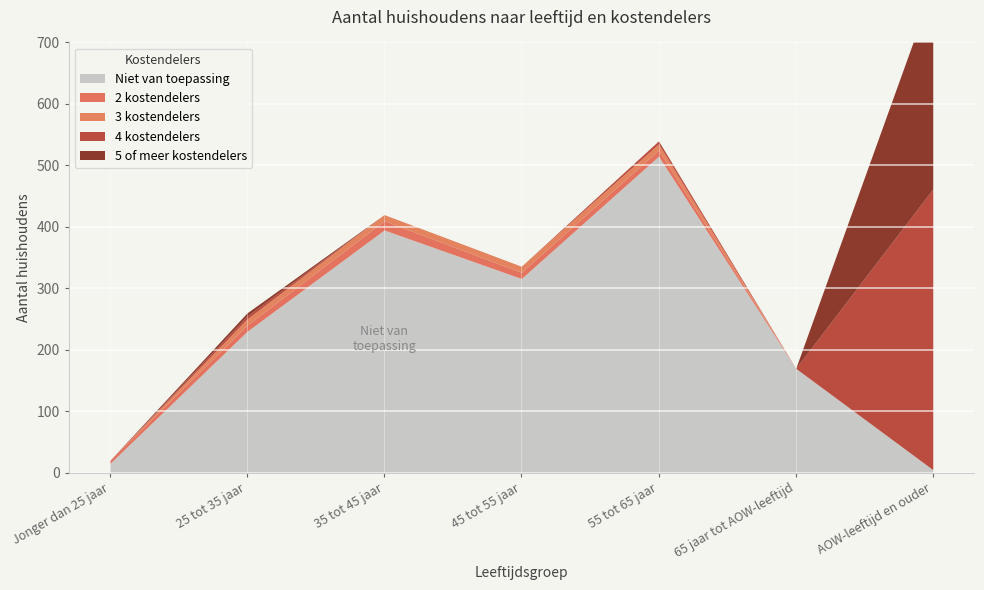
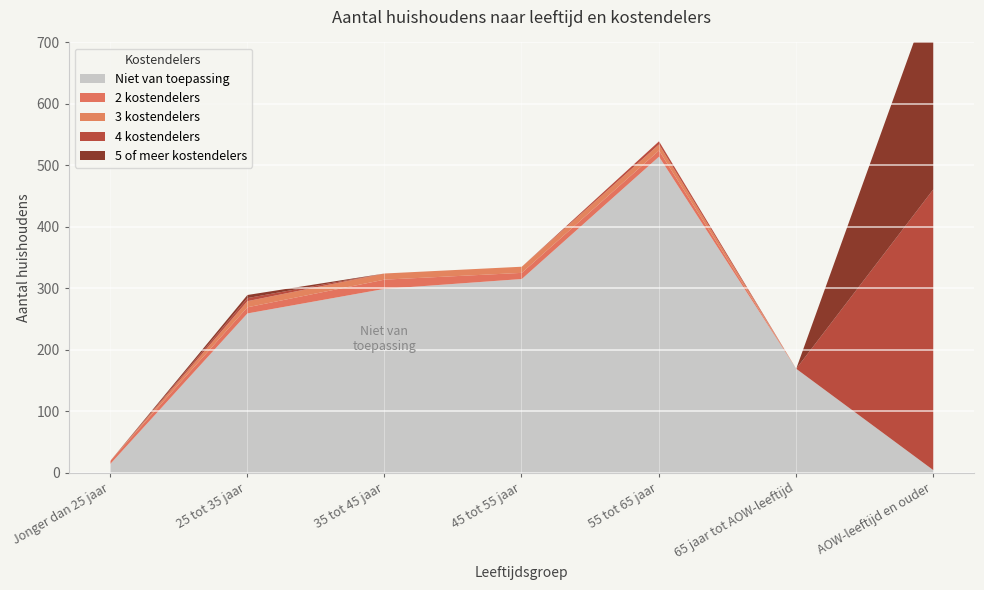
Niet van toepassing, 25 tot 35 jaar: 230 -> 260
Niet van toepassing, 35 tot 45 jaar: 400 -> 300
